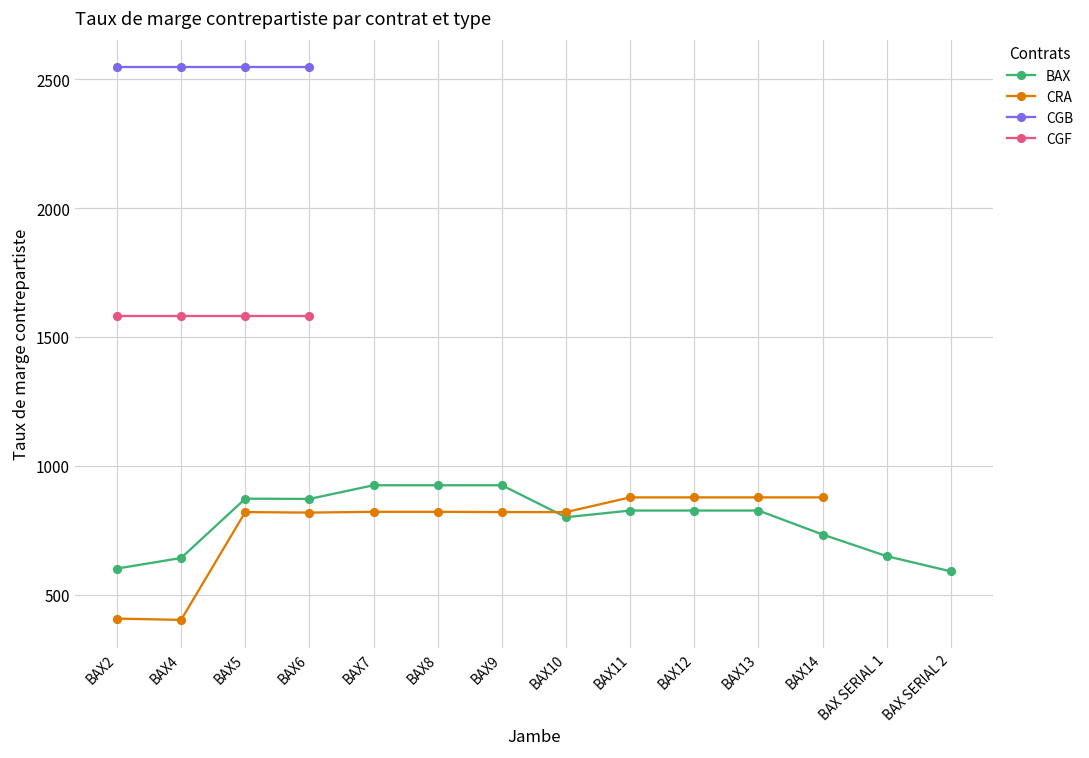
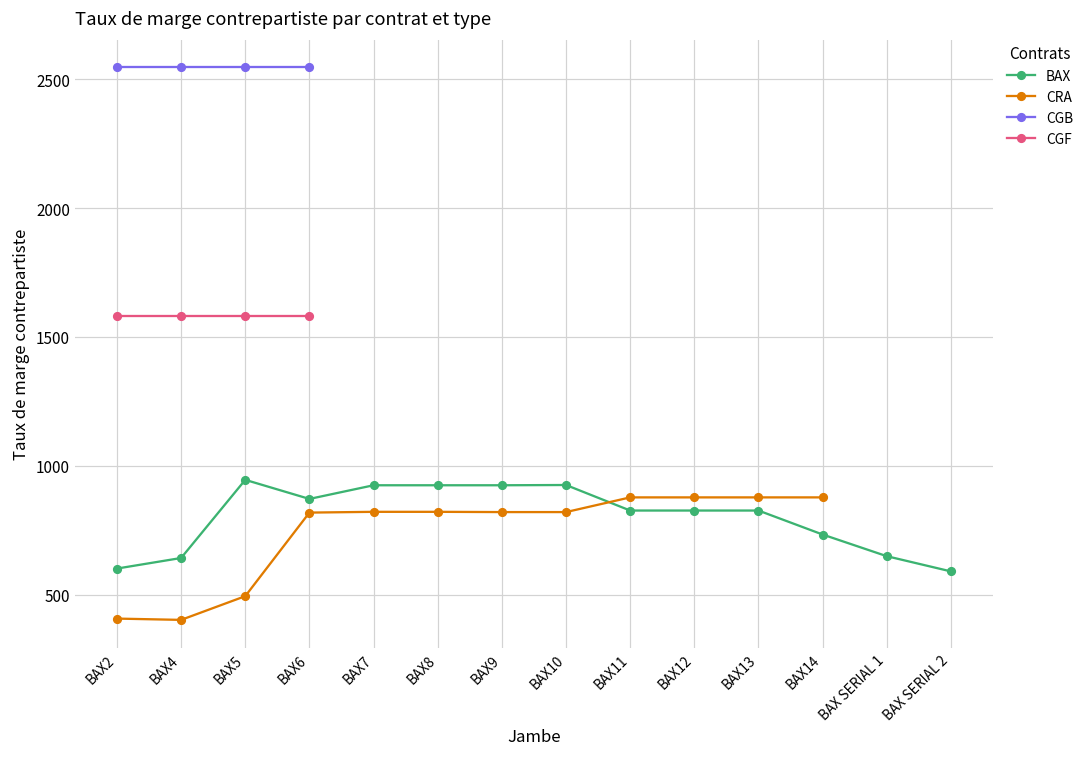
BAX, BAX5: 870 -> 950
CRA, BAX5: 820 -> 500
BAX, BAX10: 800 -> 930
